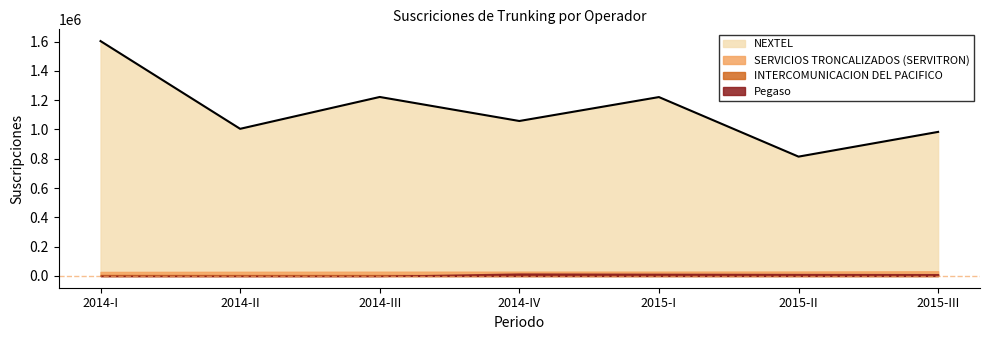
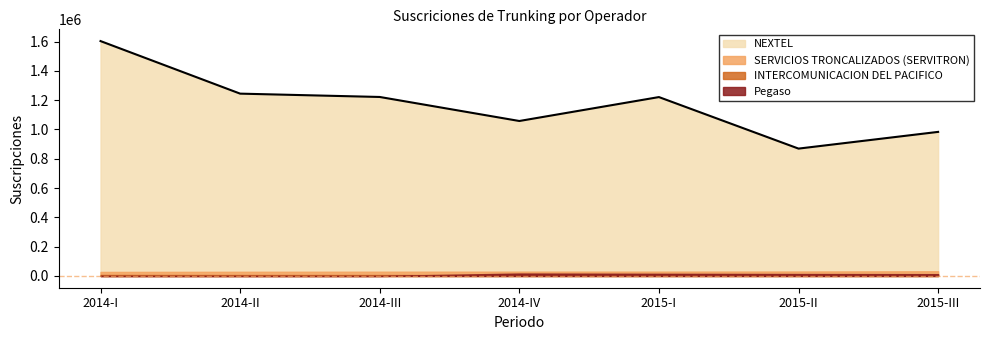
NEXTEL, 2014-II: 1000000 -> 1240000
NEXTEL, 2015-II: 810000 -> 870000
